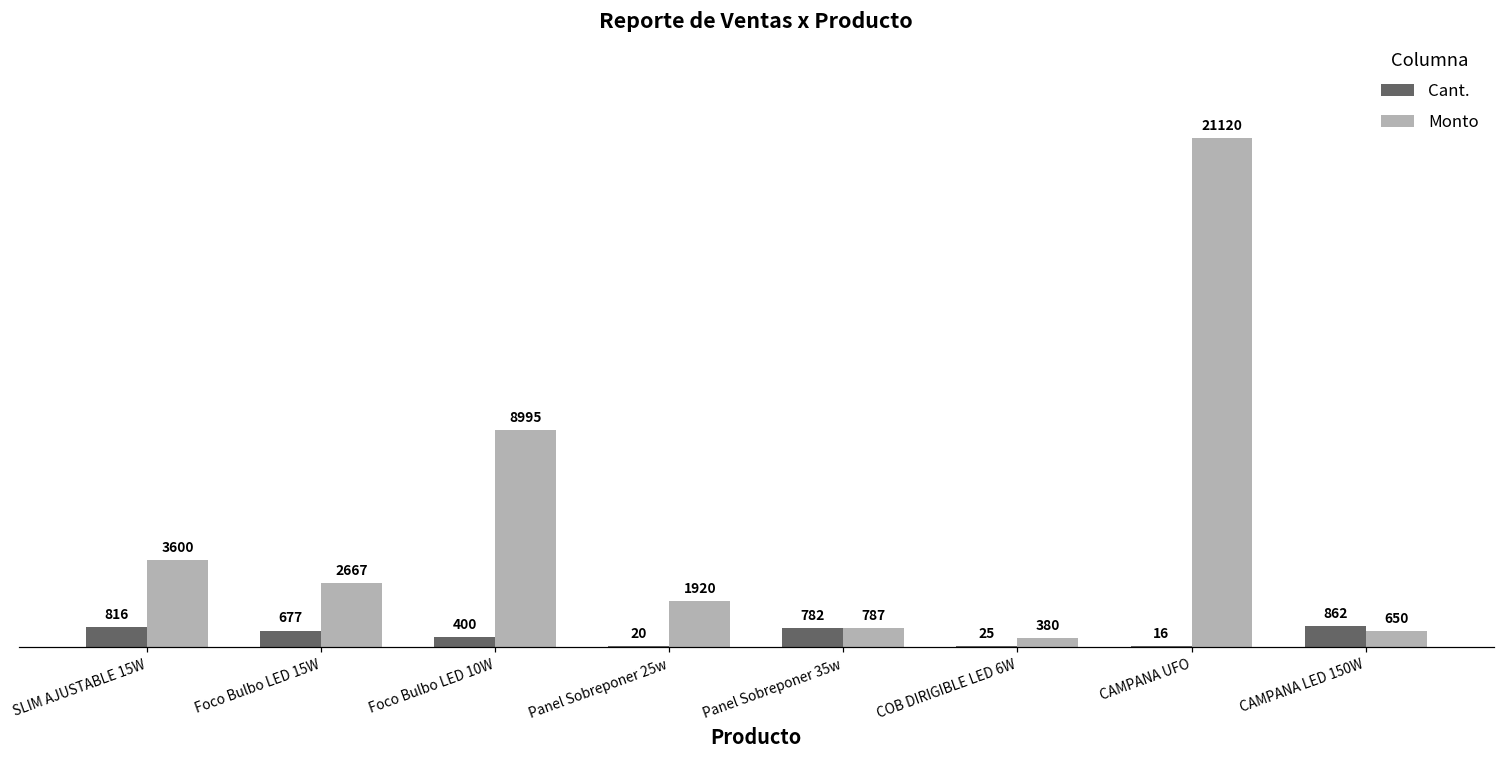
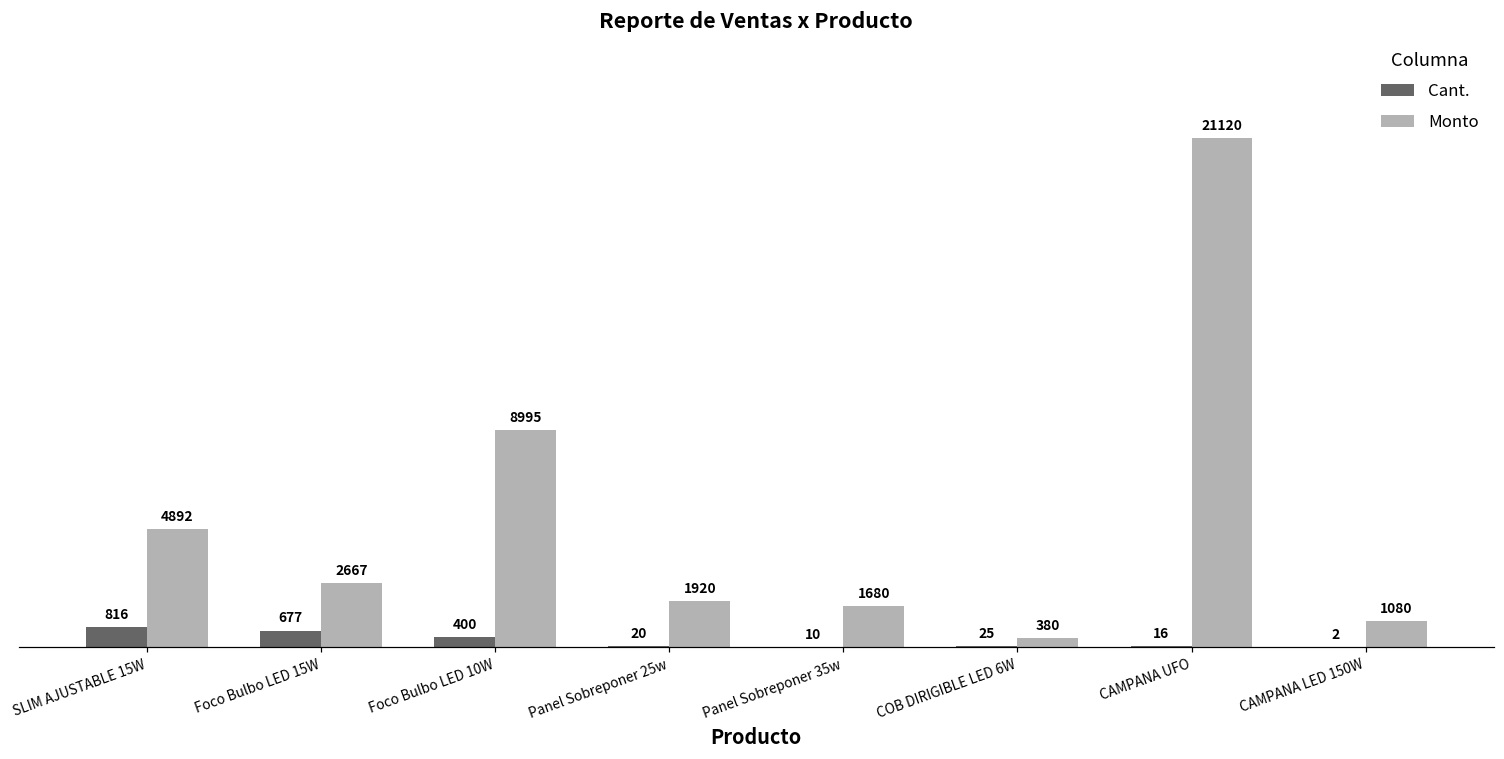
Monto, SLIM AJUSTABLE 15W: 3600 -> 4892
Cant., Panel Sobreponer 35w: 782 -> 10
Monto, Panel Sobreponer 35w: 787 -> 1680
Cant., CAMPANA LED 150W: 862 -> 2
Monto, CAMPANA LED 150W: 650 -> 1080
